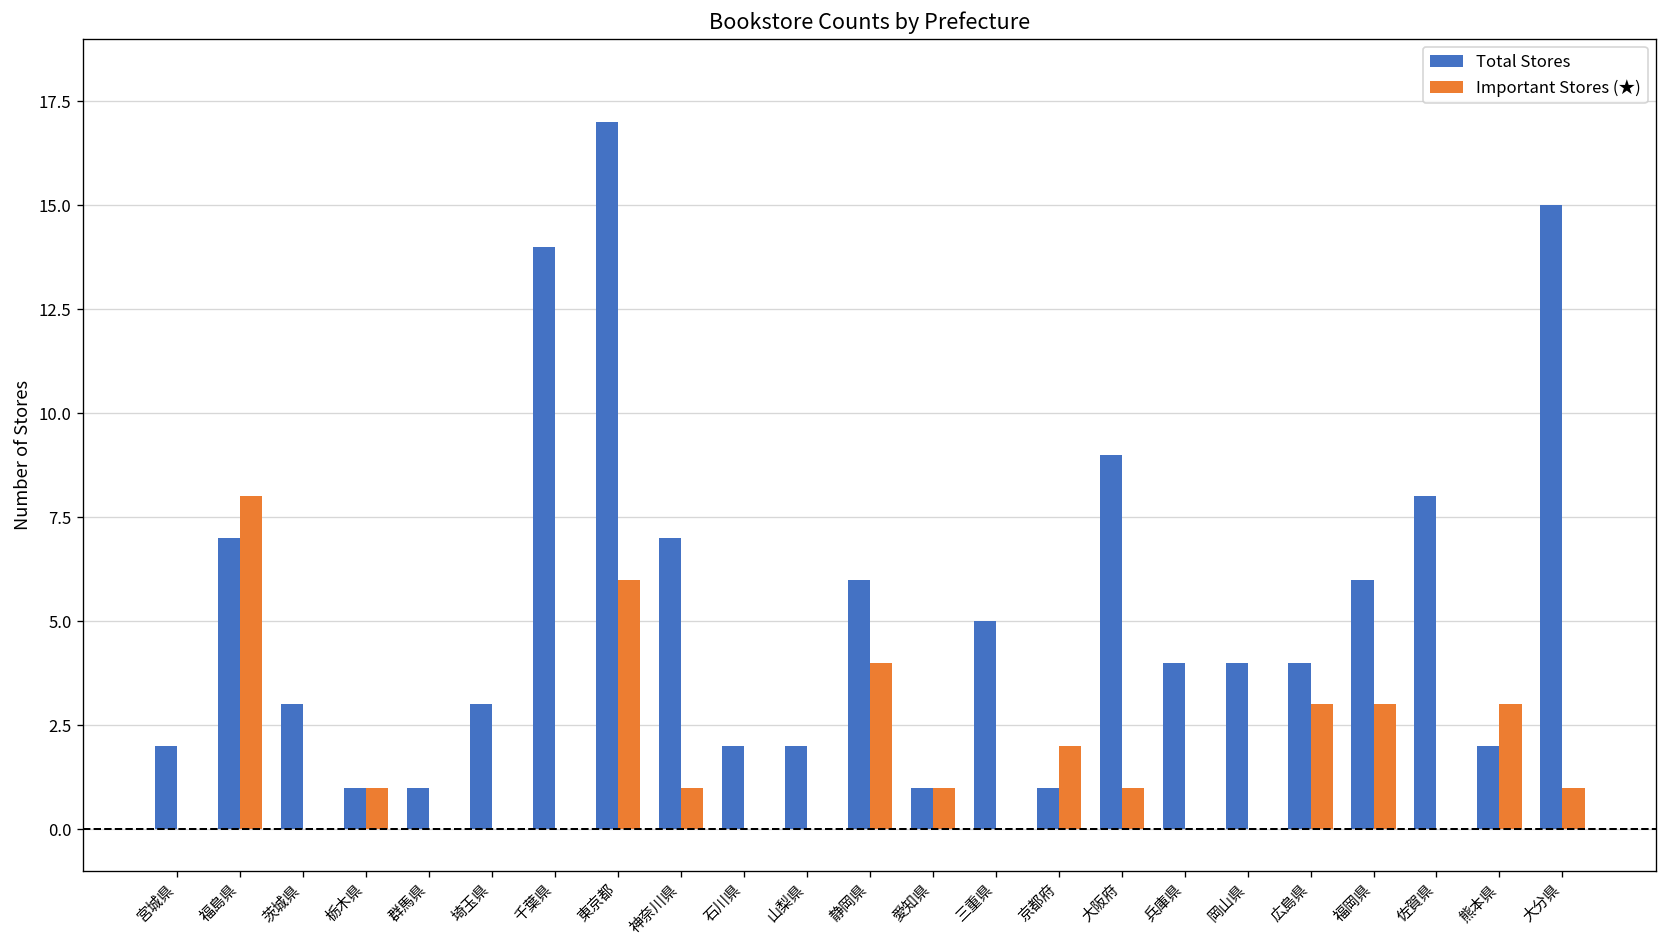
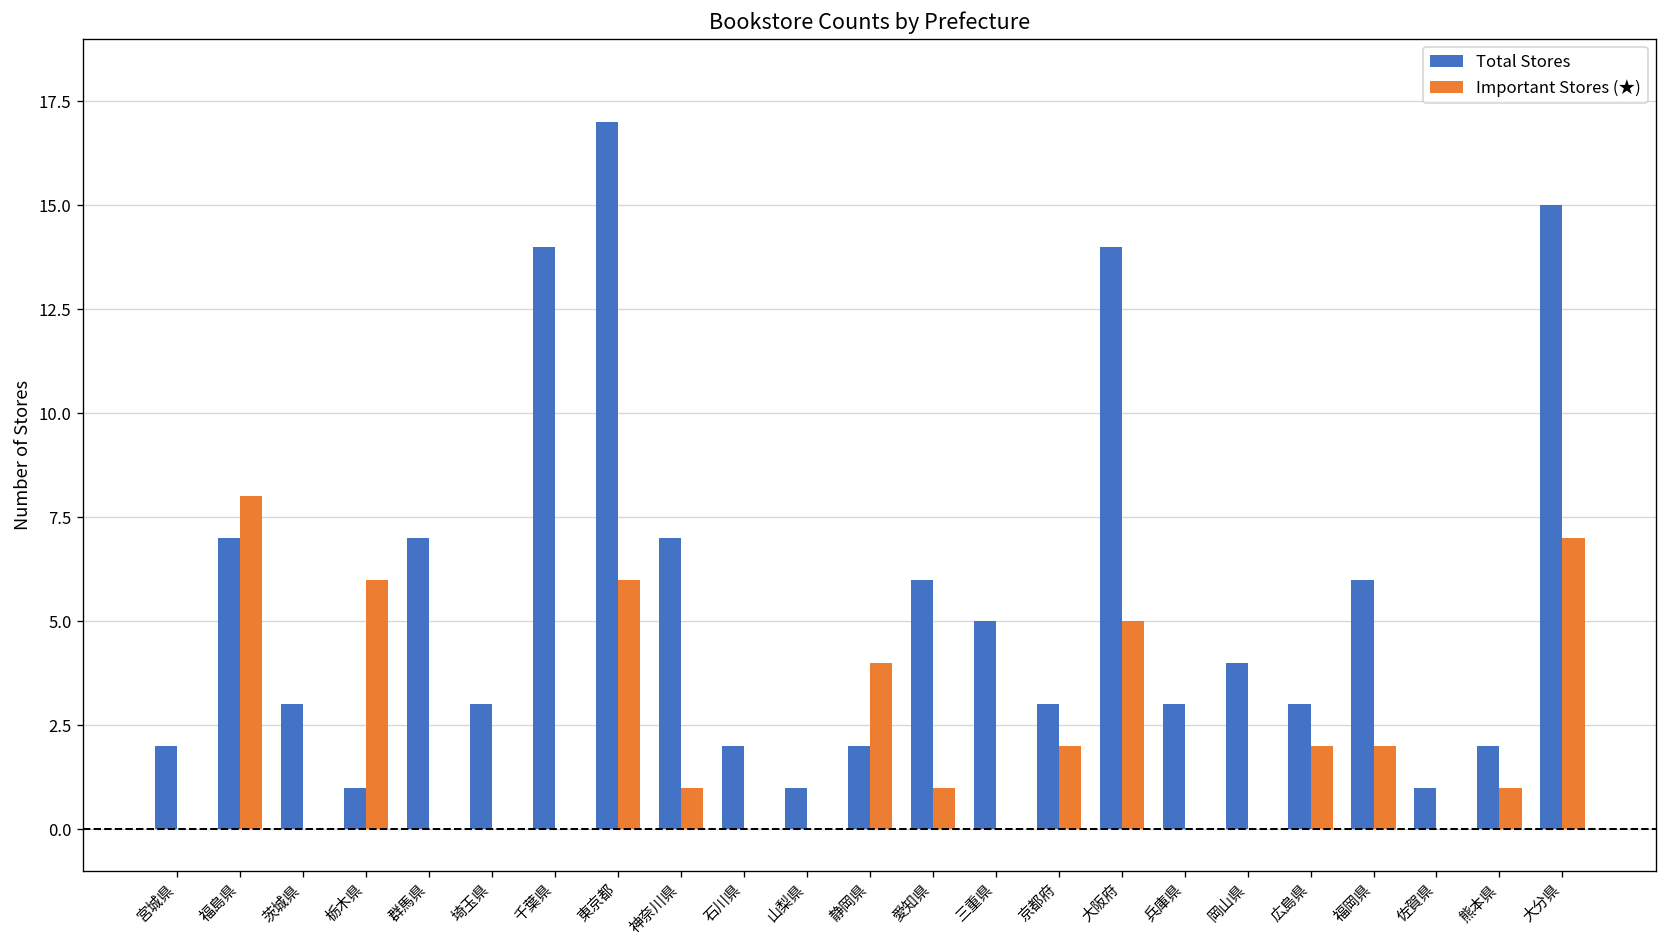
Important Stores (★), 栃木県: 1 -> 6
Total Stores, 群馬県: 1 -> 7
Total Stores, 山梨県: 2 -> 1
Total Stores, 静岡県: 6 -> 2
Total Stores, 愛知県: 1 -> 6
Total Stores, 京都府: 1 -> 3
Total Stores, 大阪府: 9 -> 14
Important Stores (★), 大阪府: 1 -> 5
Total Stores, 兵庫県: 4 -> 3
Total Stores, 広島県: 4 -> 3
Important Stores (★), 広島県: 3 -> 2
Important Stores (★), 福岡県: 3 -> 2
Total Stores, 佐賀県: 8 -> 1
Important Stores (★), 熊本県: 3 -> 1
Important Stores (★), 大分県: 1 -> 7
